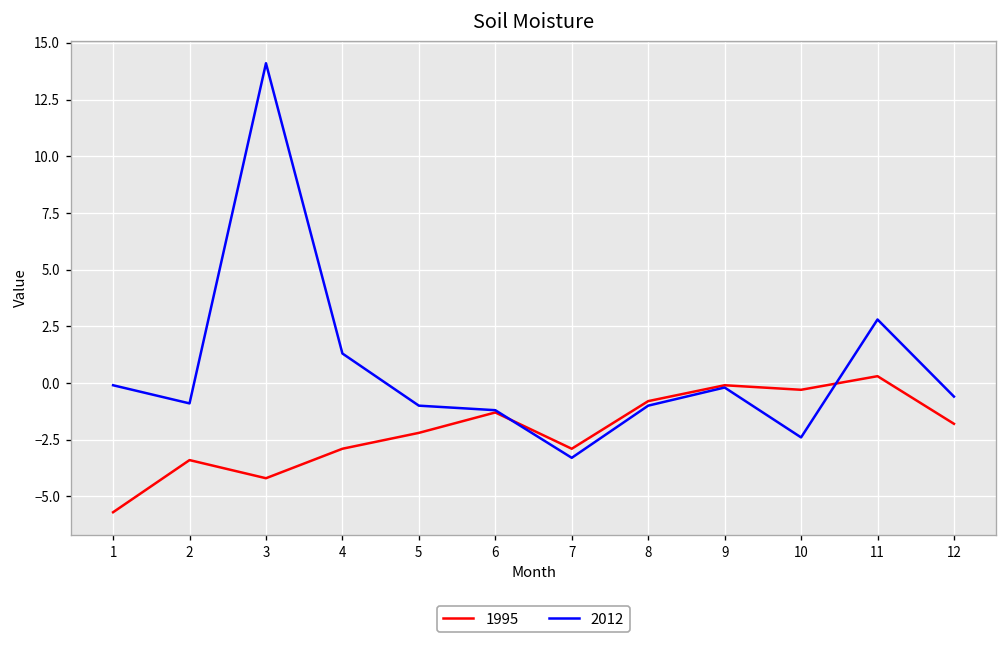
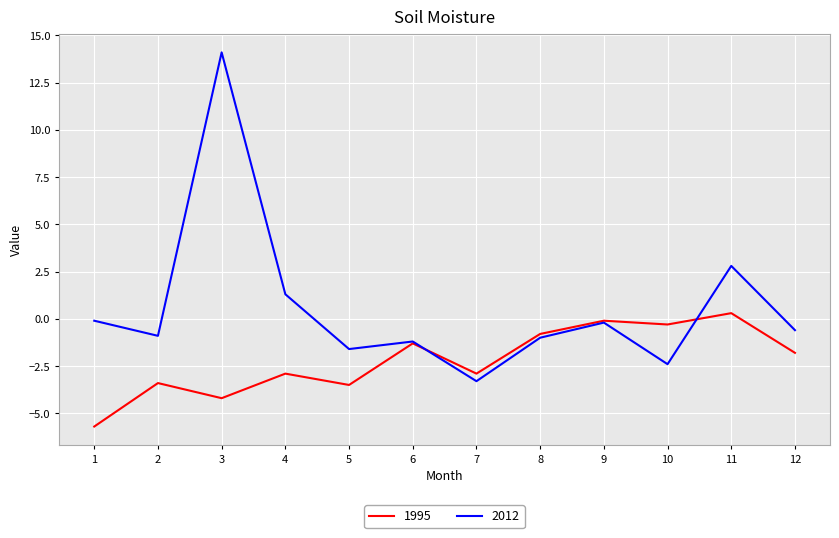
1995, 5: -2.2 -> -3.5
2012, 5: -1.0 -> -1.6
